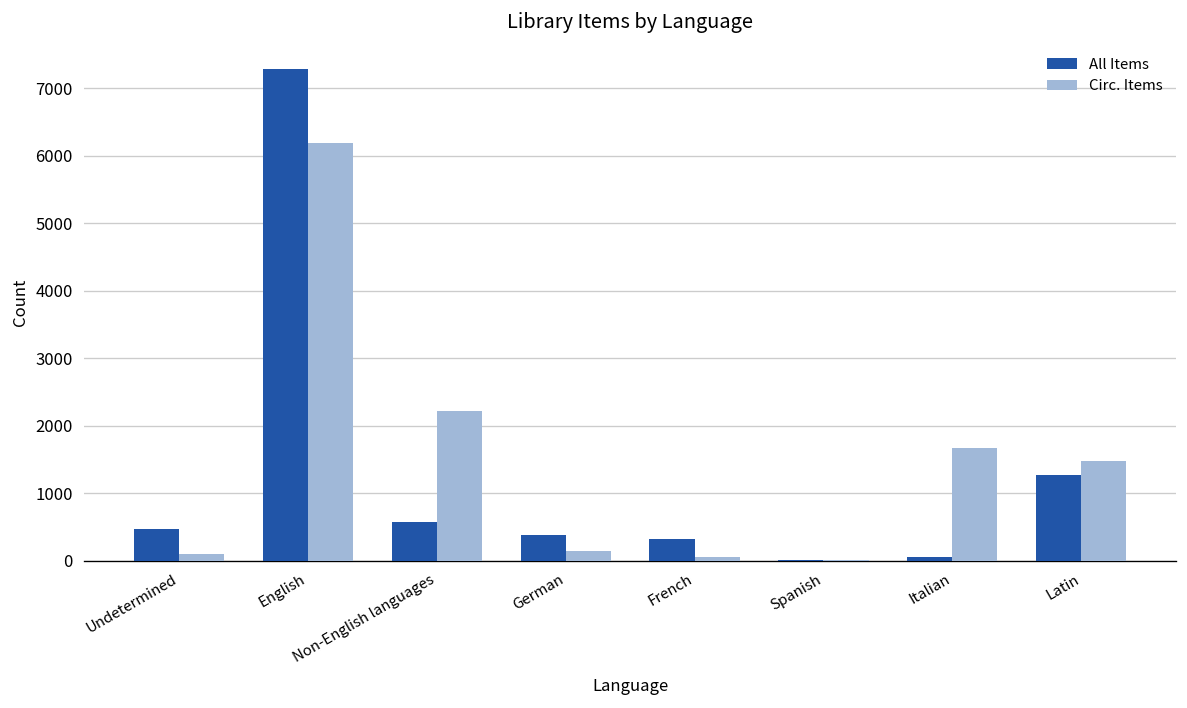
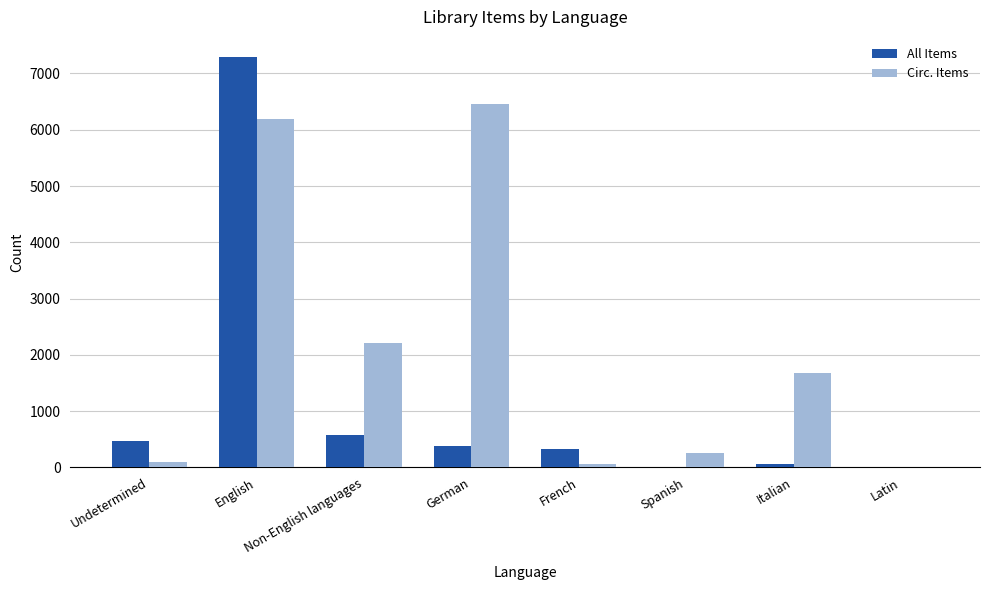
Circ. Items, German: 100 -> 6500
Circ. Items, Spanish: 0 -> 300
All Items, Latin: 1300 -> 0
Circ. Items, Latin: 1500 -> 0
